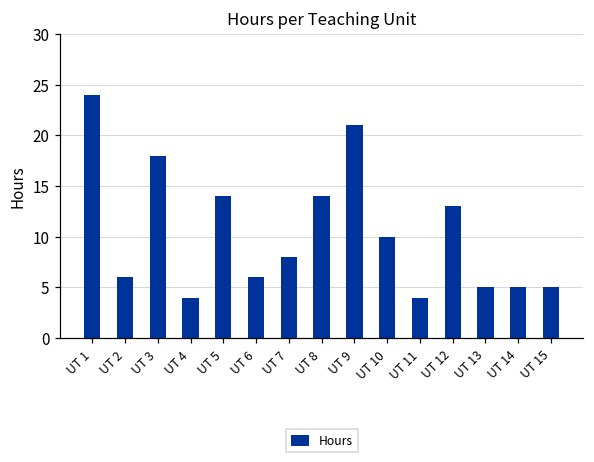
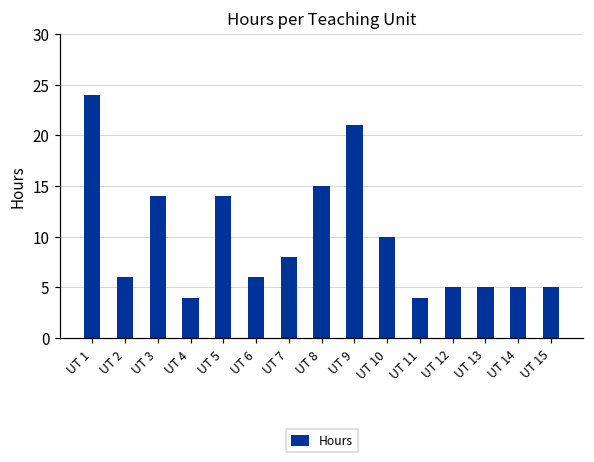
UT 3: 18 -> 14
UT 8: 14 -> 15
UT 12: 13 -> 5
